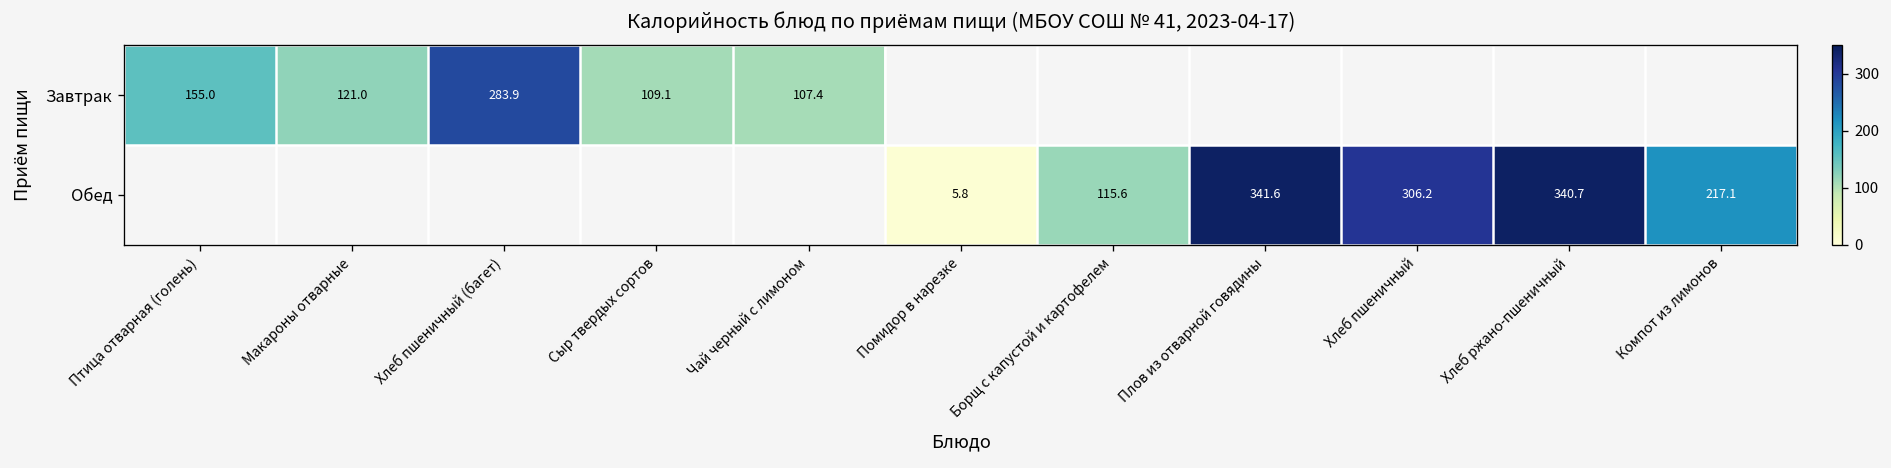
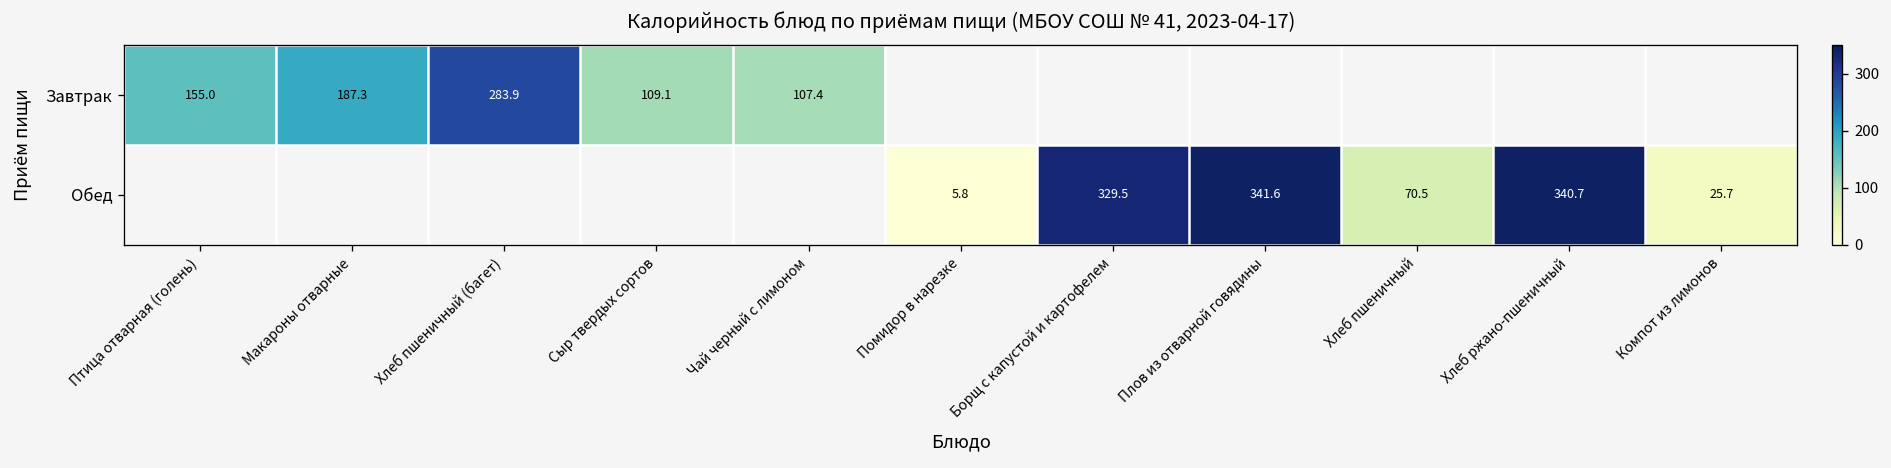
Завтрак, Макароны отварные: 121.0 -> 187.3
Обед, Борщ с капустой и картофелем: 115.6 -> 329.5
Обед, Хлеб пшеничный: 306.2 -> 70.5
Обед, Компот из лимонов: 217.1 -> 25.7
